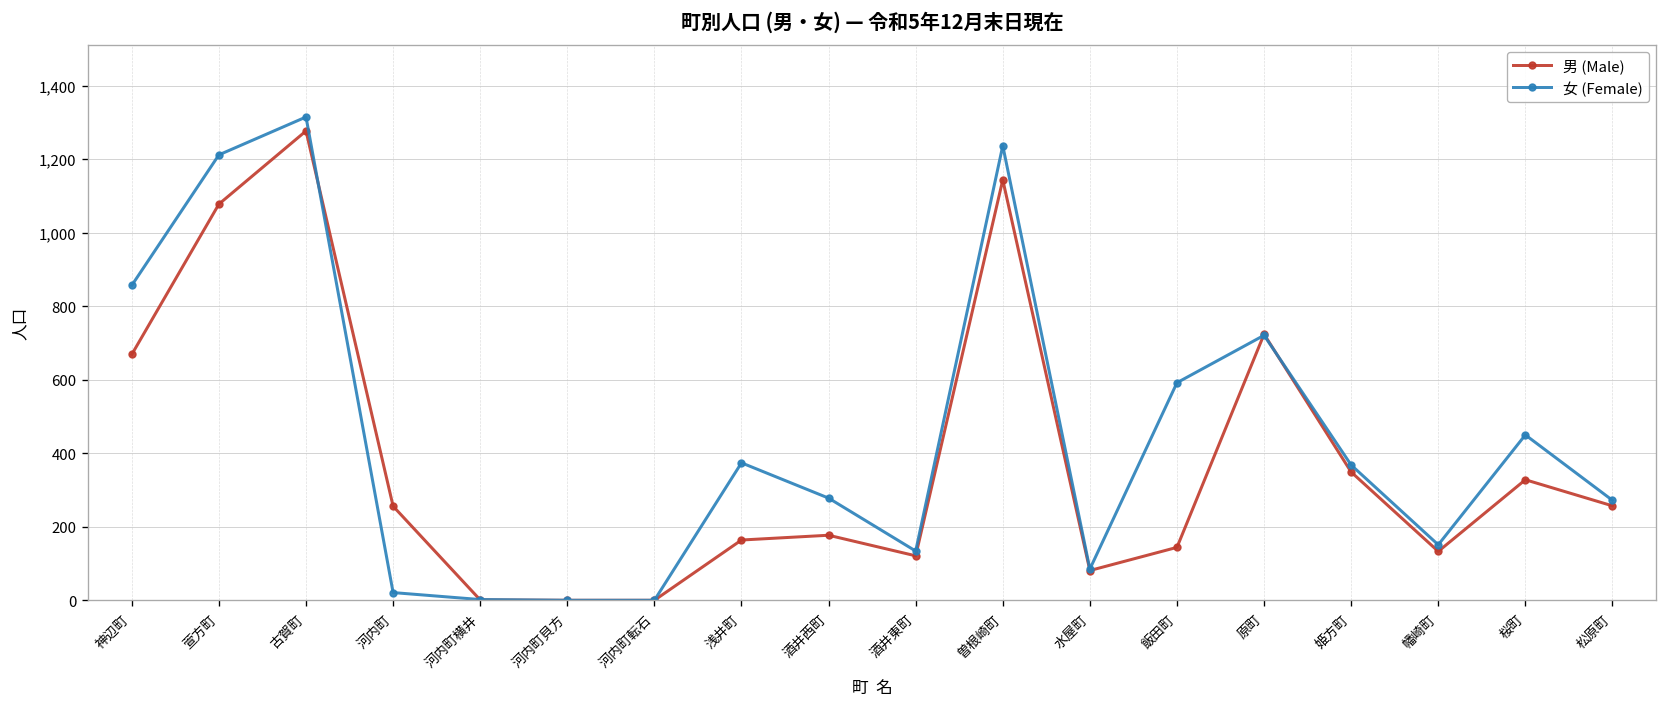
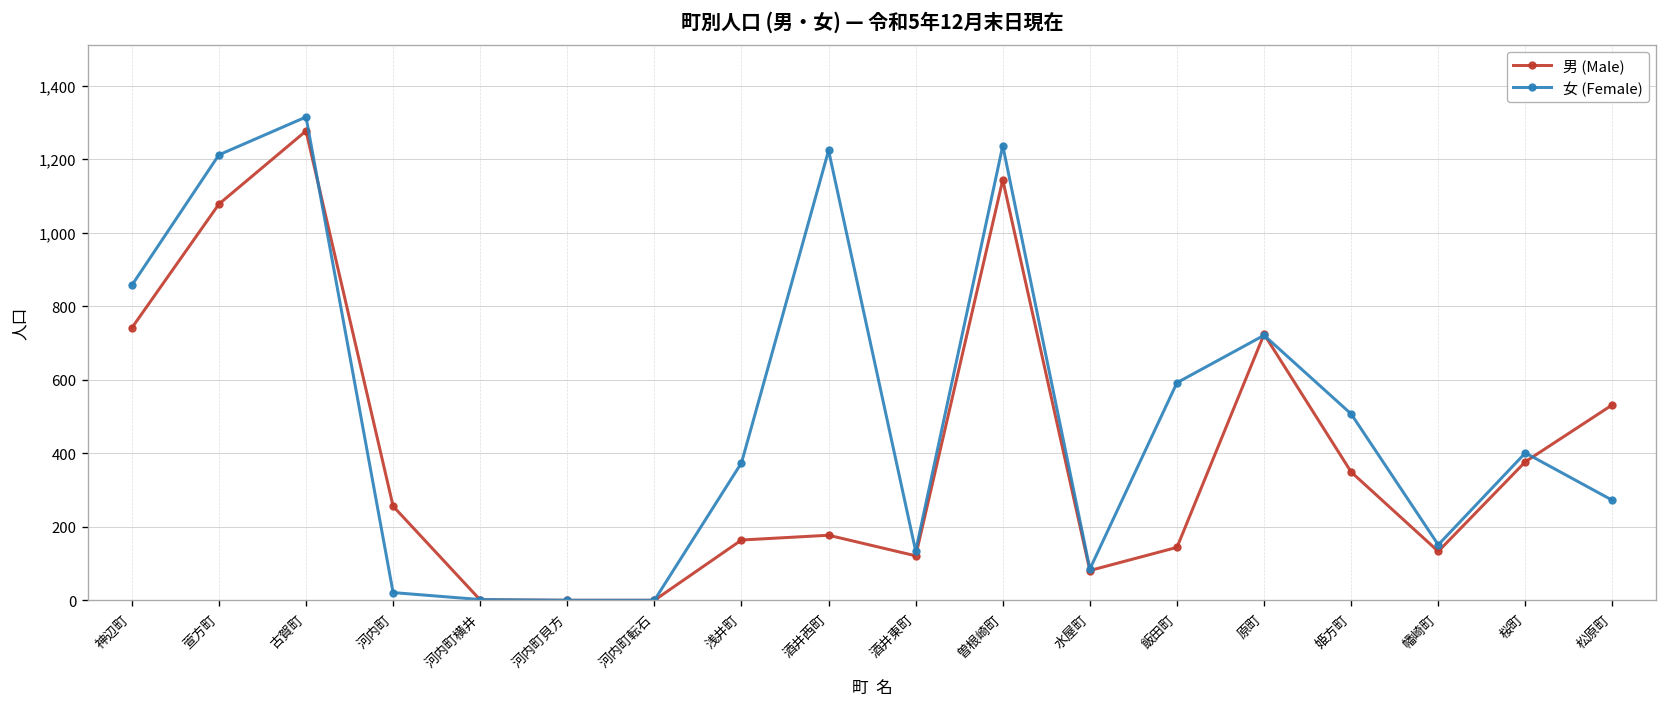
男 (Male), 神辺町: 670 -> 740
女 (Female), 酒井西町: 280 -> 1,220
女 (Female), 姫方町: 370 -> 510
男 (Male), 桜町: 330 -> 380
女 (Female), 桜町: 450 -> 400
男 (Male), 松原町: 260 -> 530
